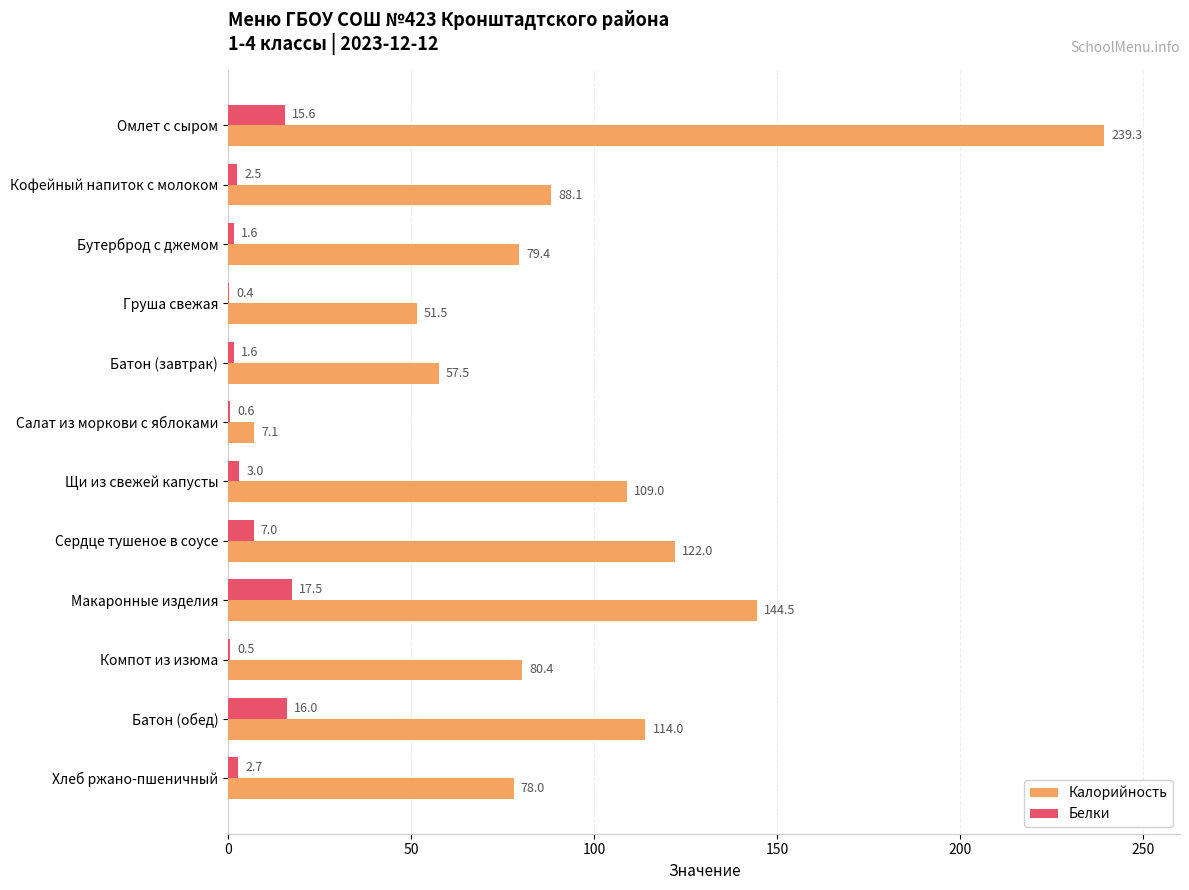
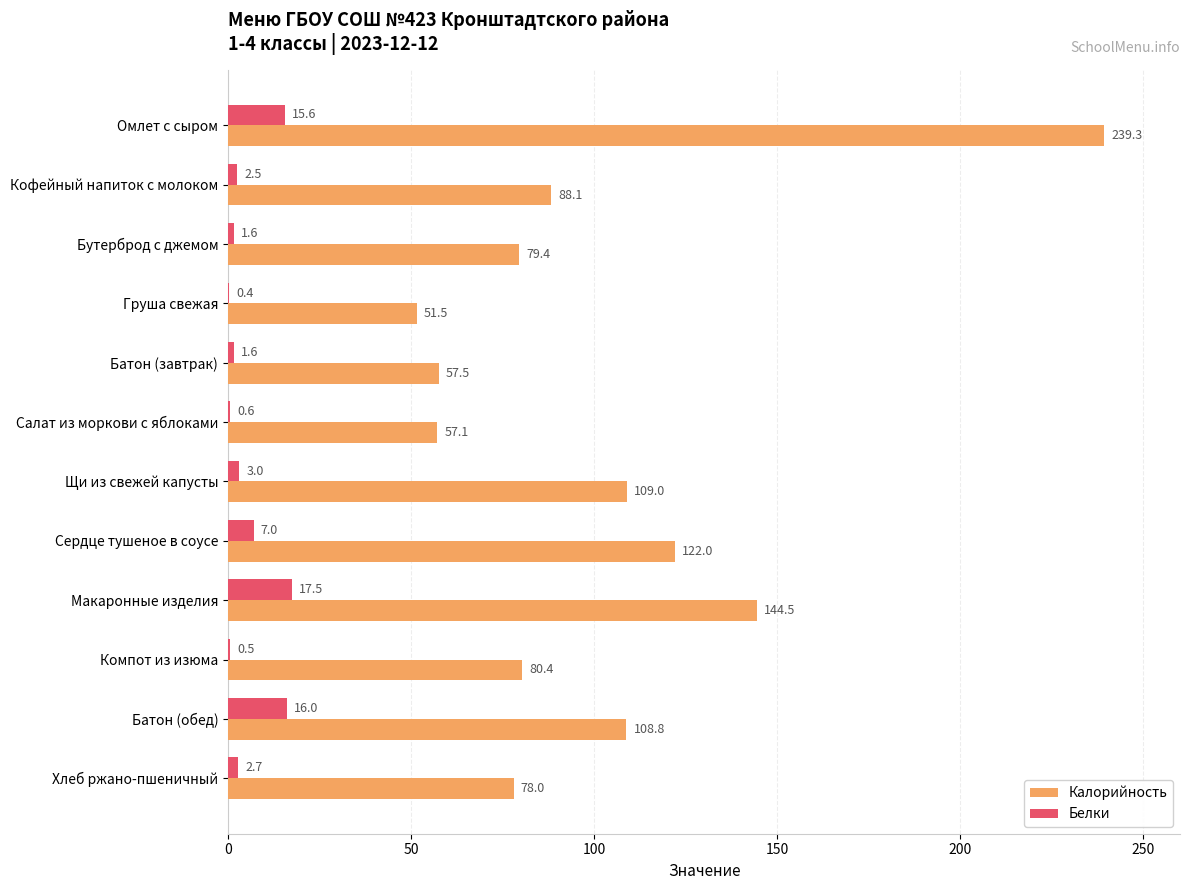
Калорийность, Салат из моркови с яблоками: 7.1 -> 57.1
Калорийность, Батон (обед): 114.0 -> 108.8
